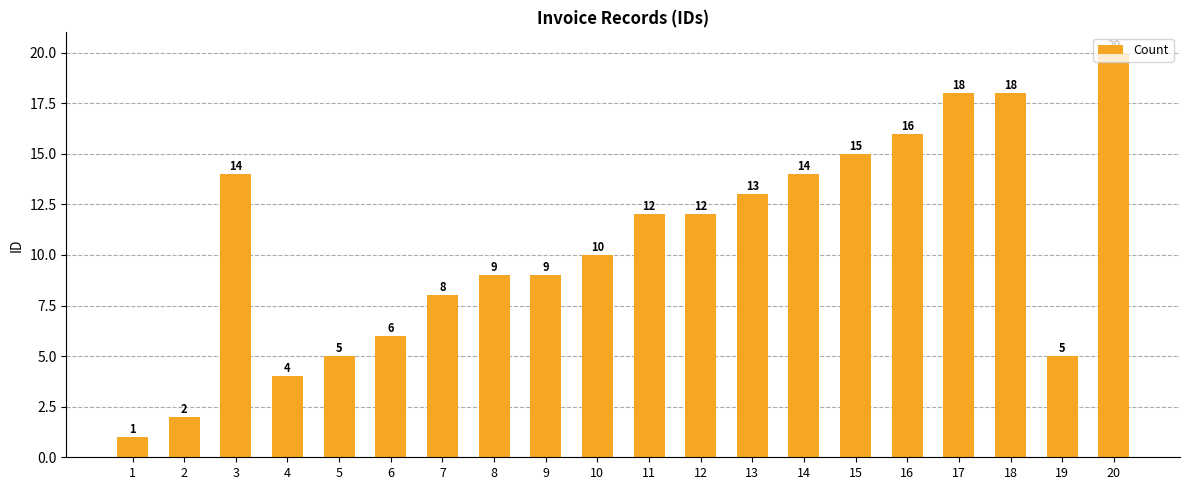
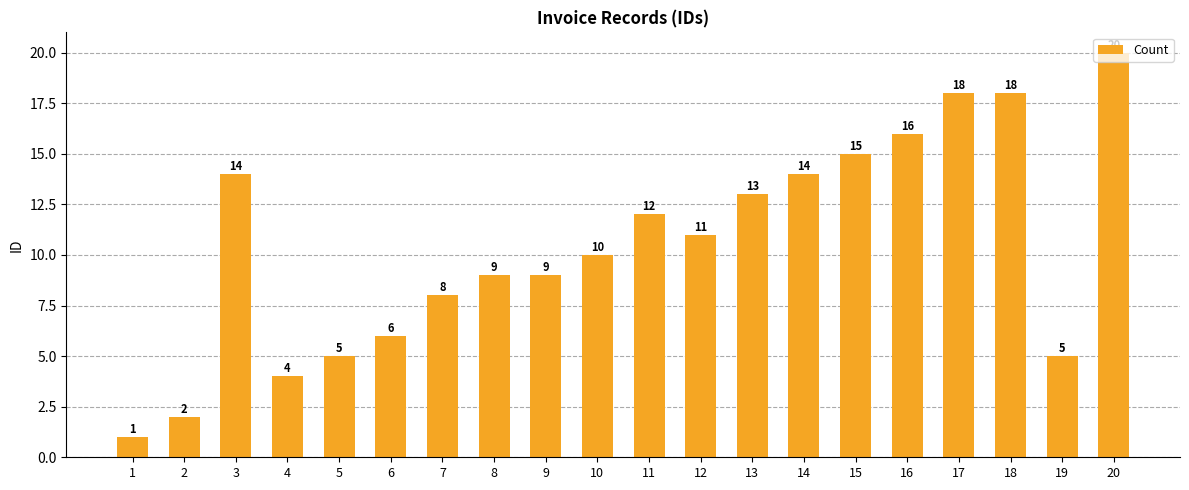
12: 12 -> 11
